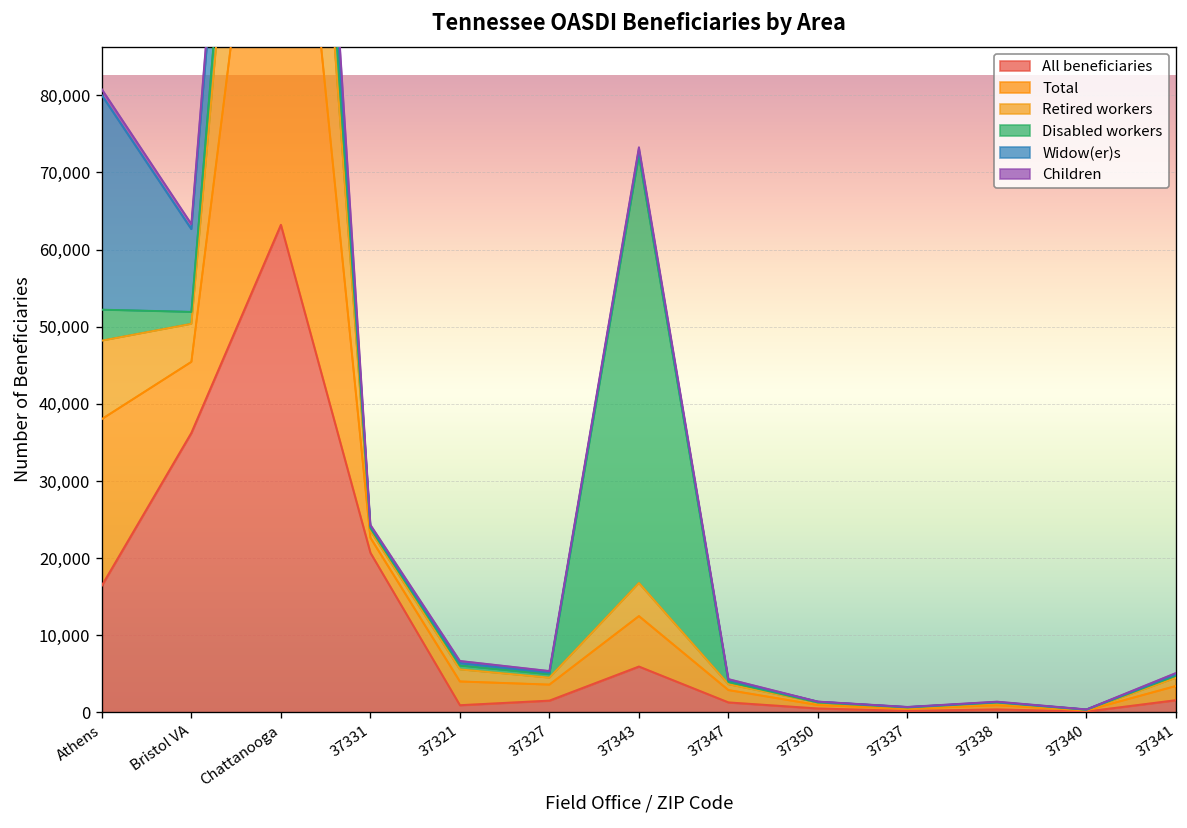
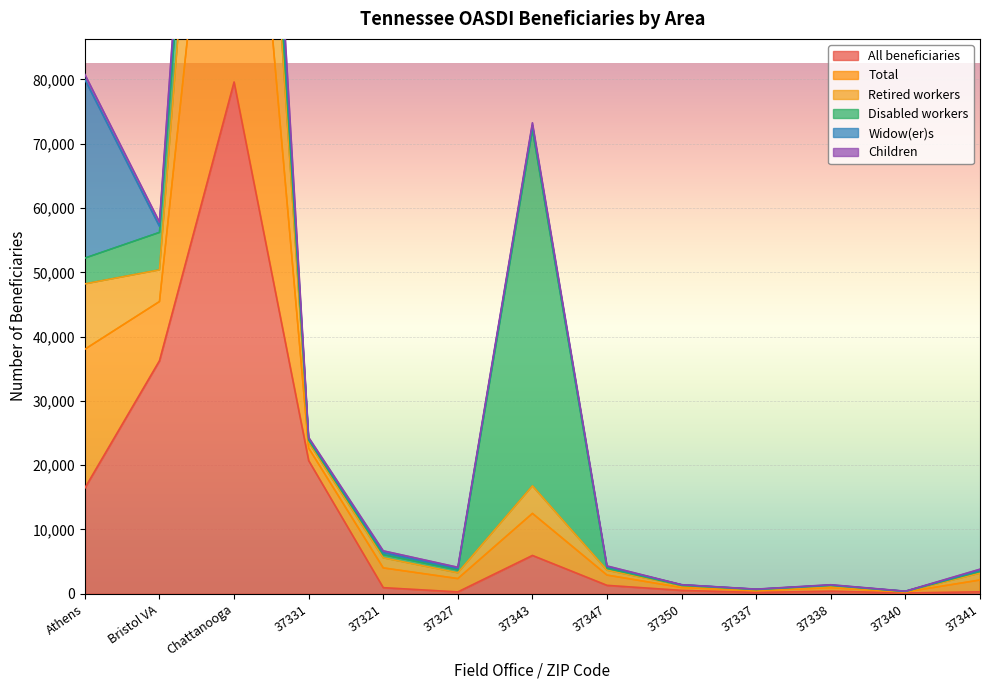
Disabled workers, Bristol VA: 2,000 -> 6,000
Widow(er)s, Bristol VA: 11,000 -> 1,000
All beneficiaries, Chattanooga: 63,000 -> 80,000
All beneficiaries, 37327: 2,000 -> 0
All beneficiaries, 37341: 2,000 -> 0
